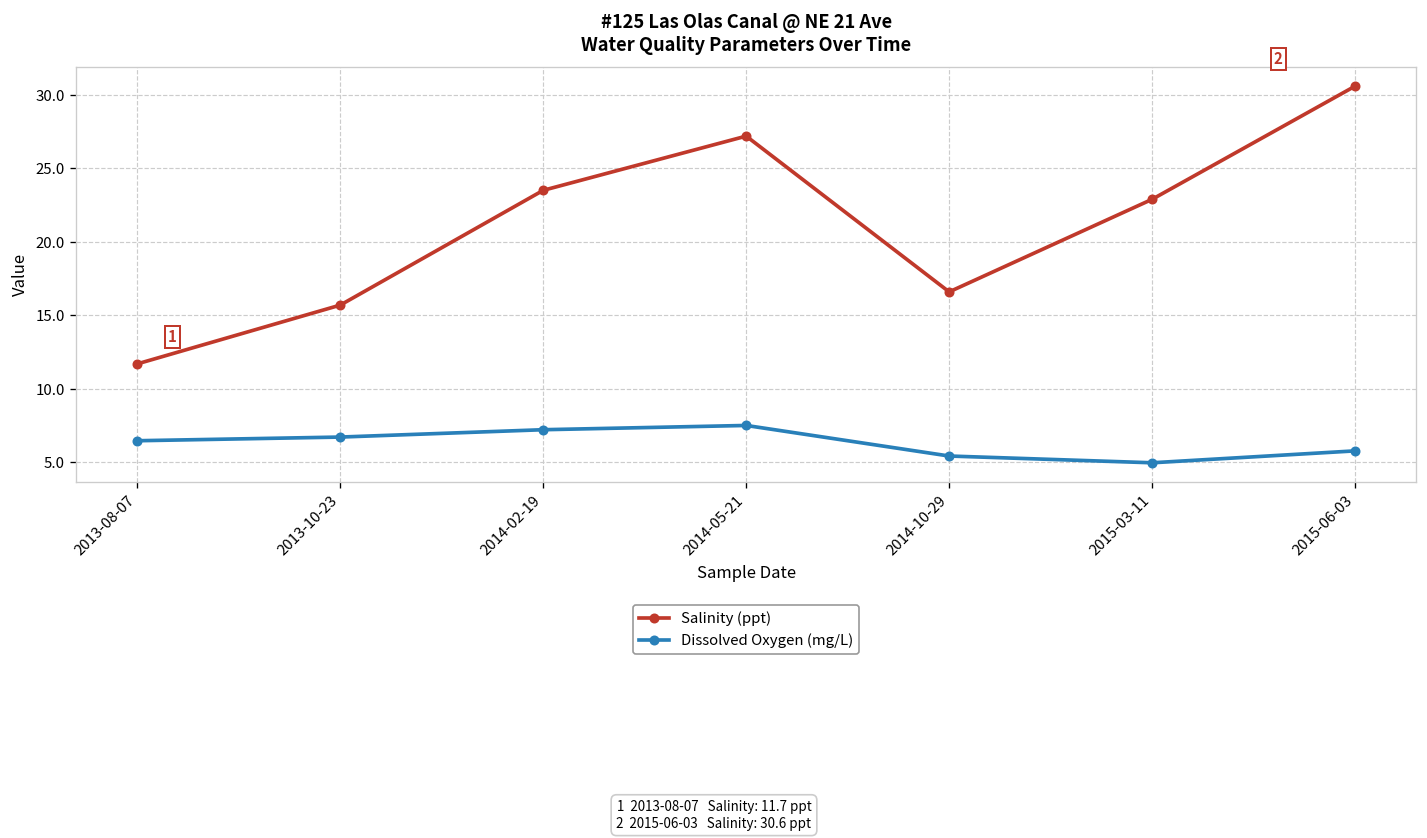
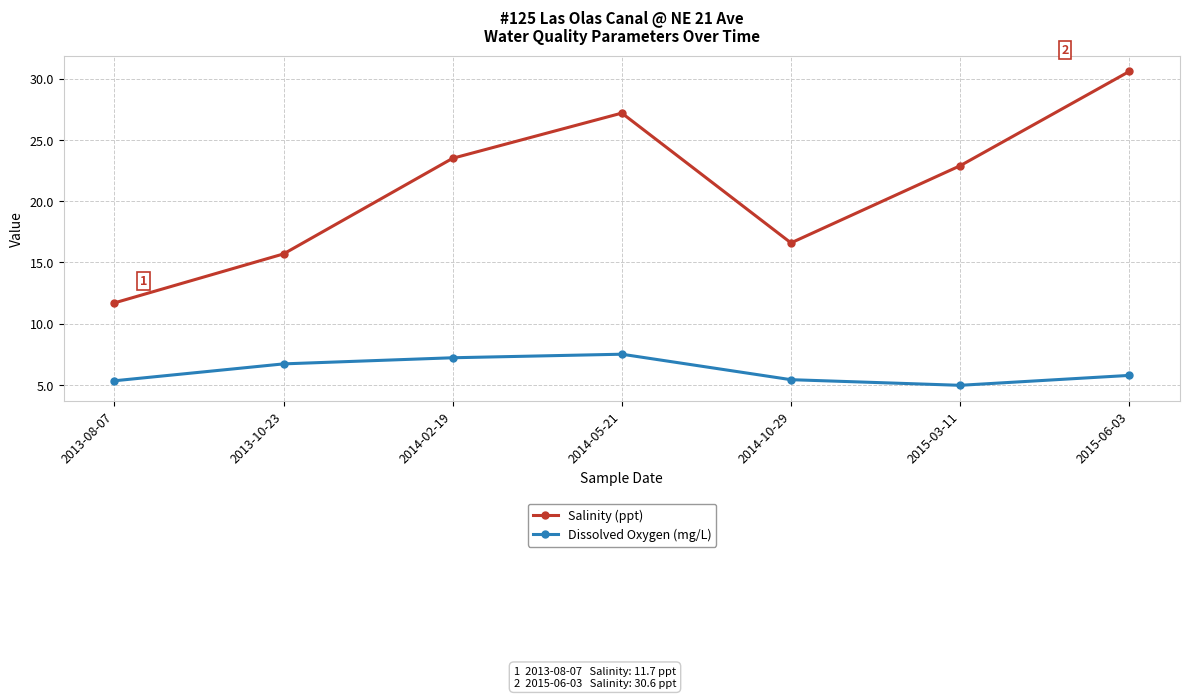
Dissolved Oxygen (mg/L), 2013-08-07: 6.5 -> 5.3
